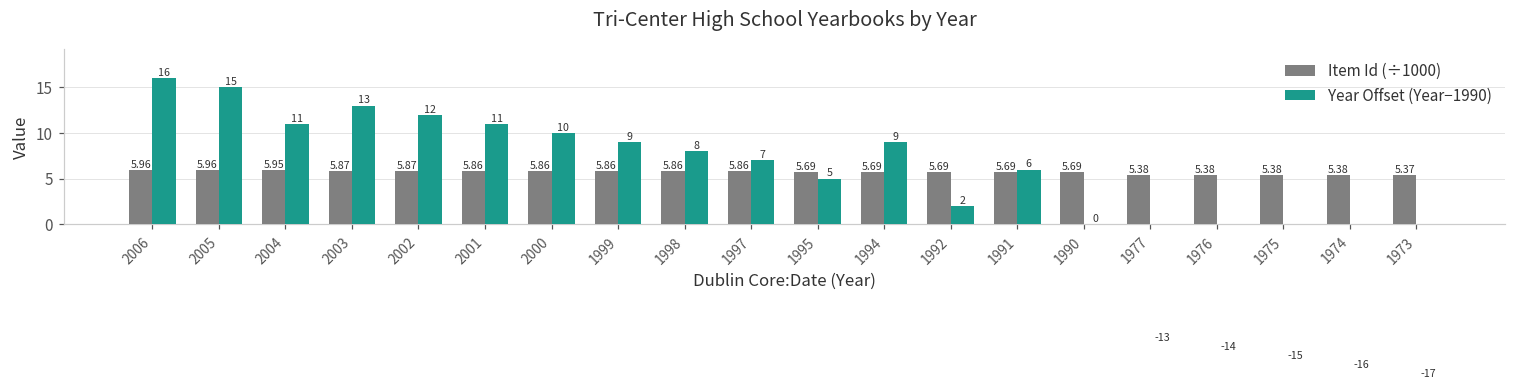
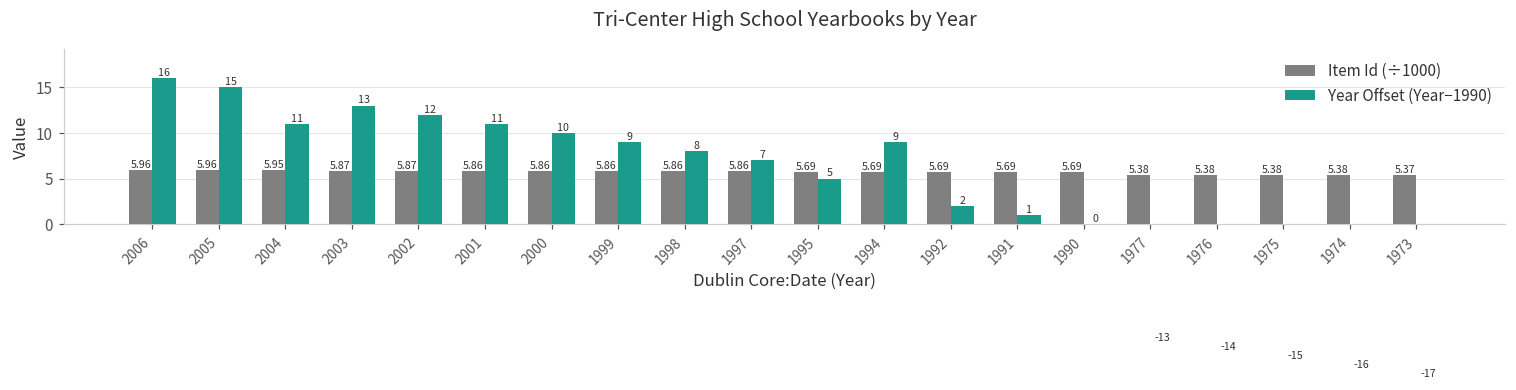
Year Offset (Year−1990), 1991: 6 -> 1
